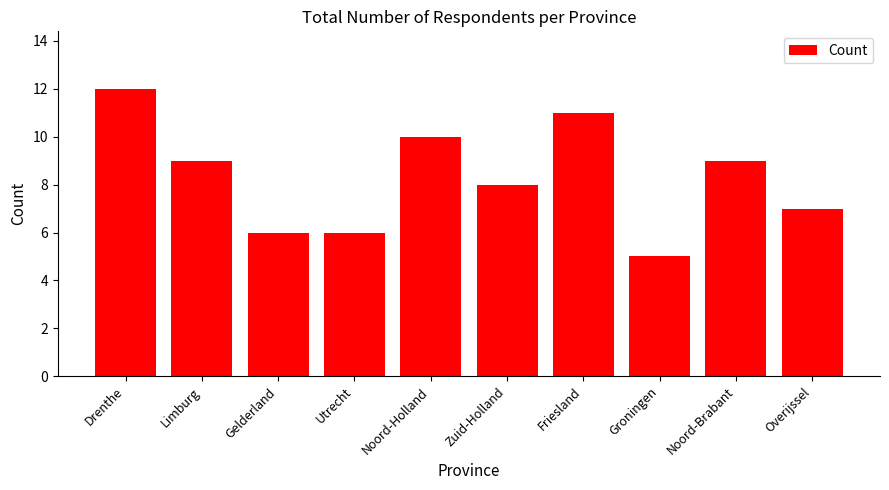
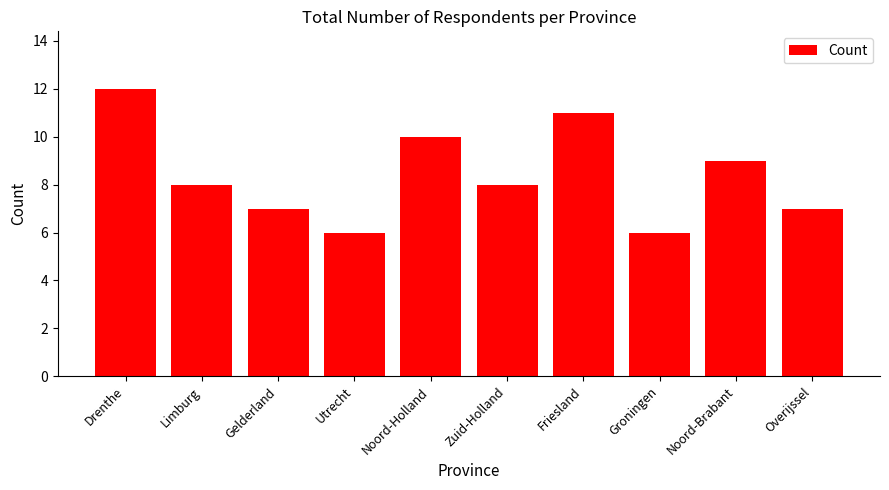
Limburg: 9 -> 8
Gelderland: 6 -> 7
Groningen: 5 -> 6
